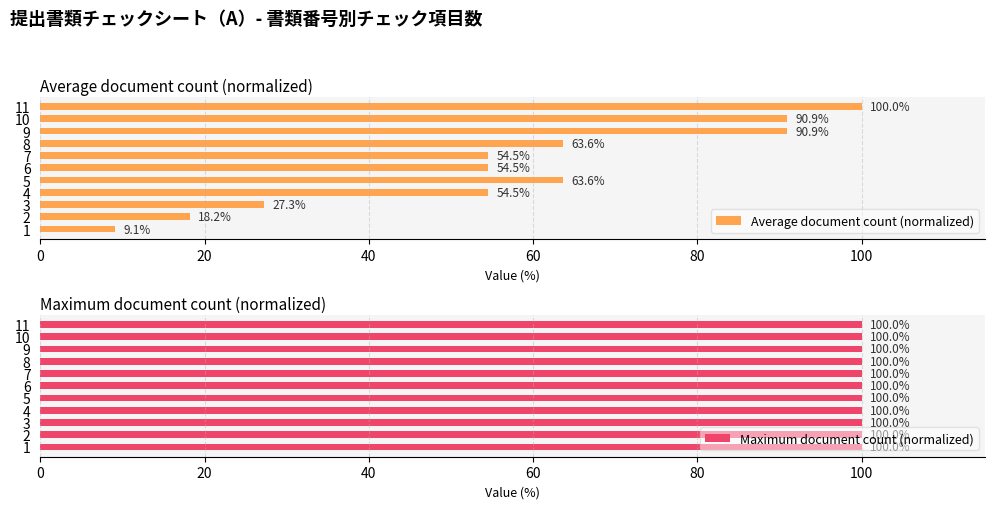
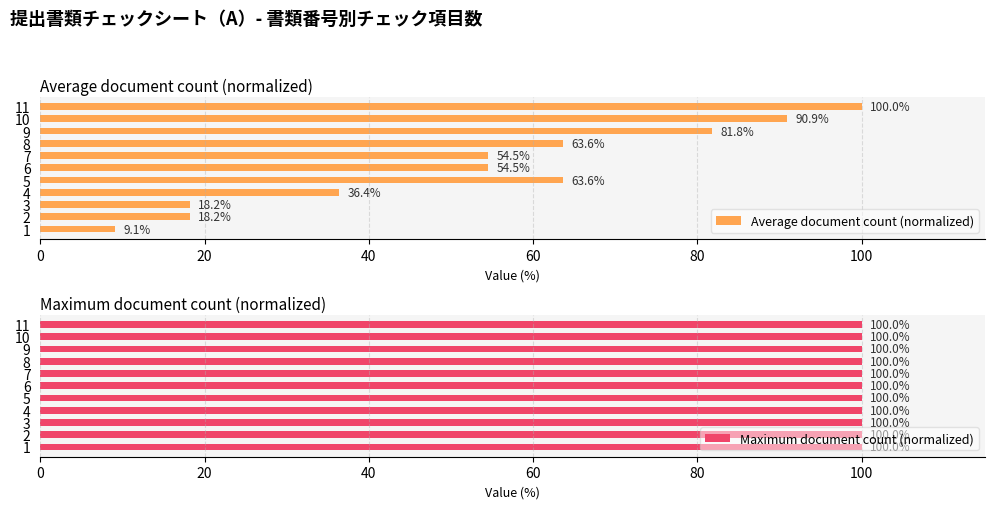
Average document count (normalized), 9: 90.9% -> 81.8%
Average document count (normalized), 4: 54.5% -> 36.4%
Average document count (normalized), 3: 27.3% -> 18.2%
